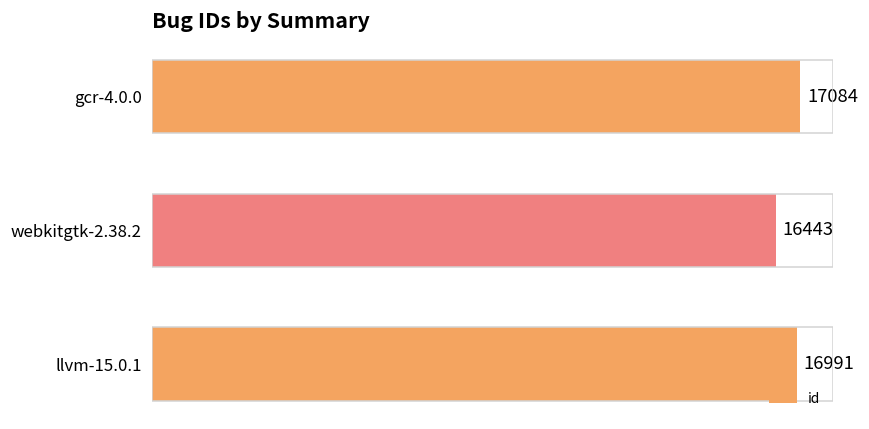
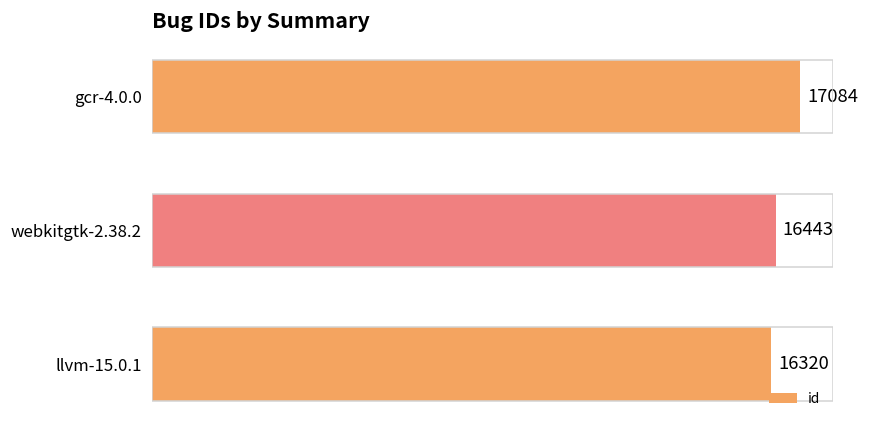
llvm-15.0.1: 16991 -> 16320
